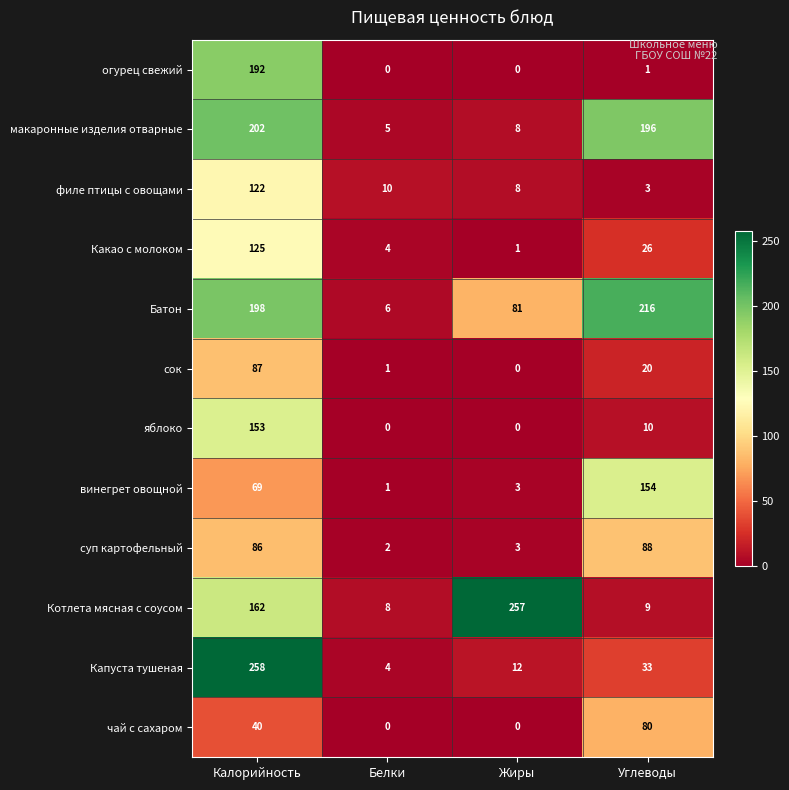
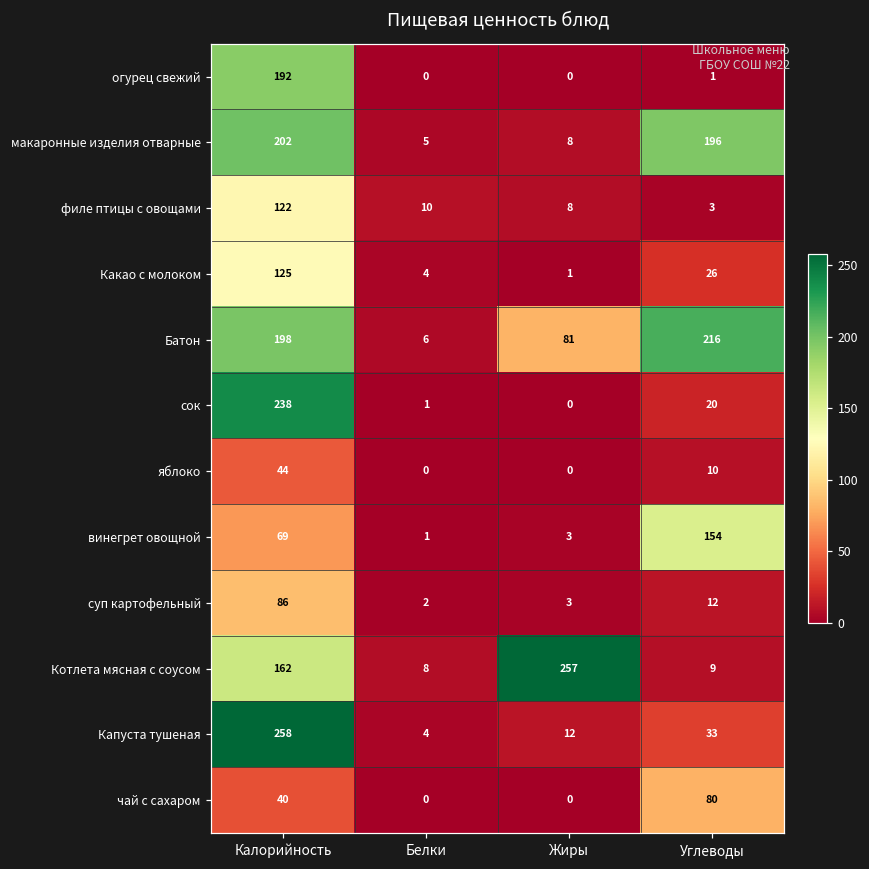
сок, Калорийность: 87 -> 238
яблоко, Калорийность: 153 -> 44
суп картофельный, Углеводы: 88 -> 12
